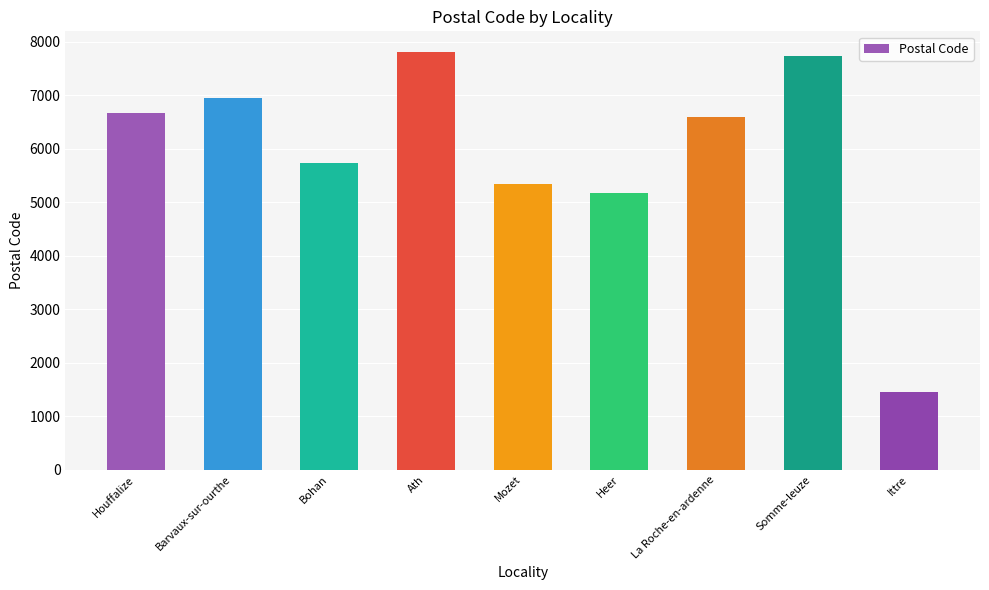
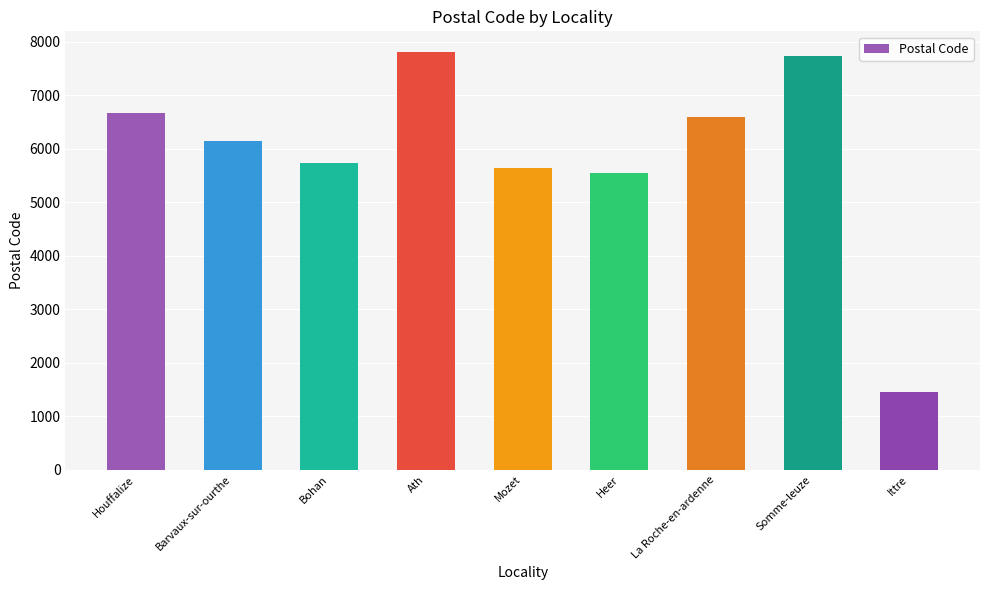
Barvaux-sur-ourthe: 6900 -> 6100
Mozet: 5300 -> 5600
Heer: 5200 -> 5500
